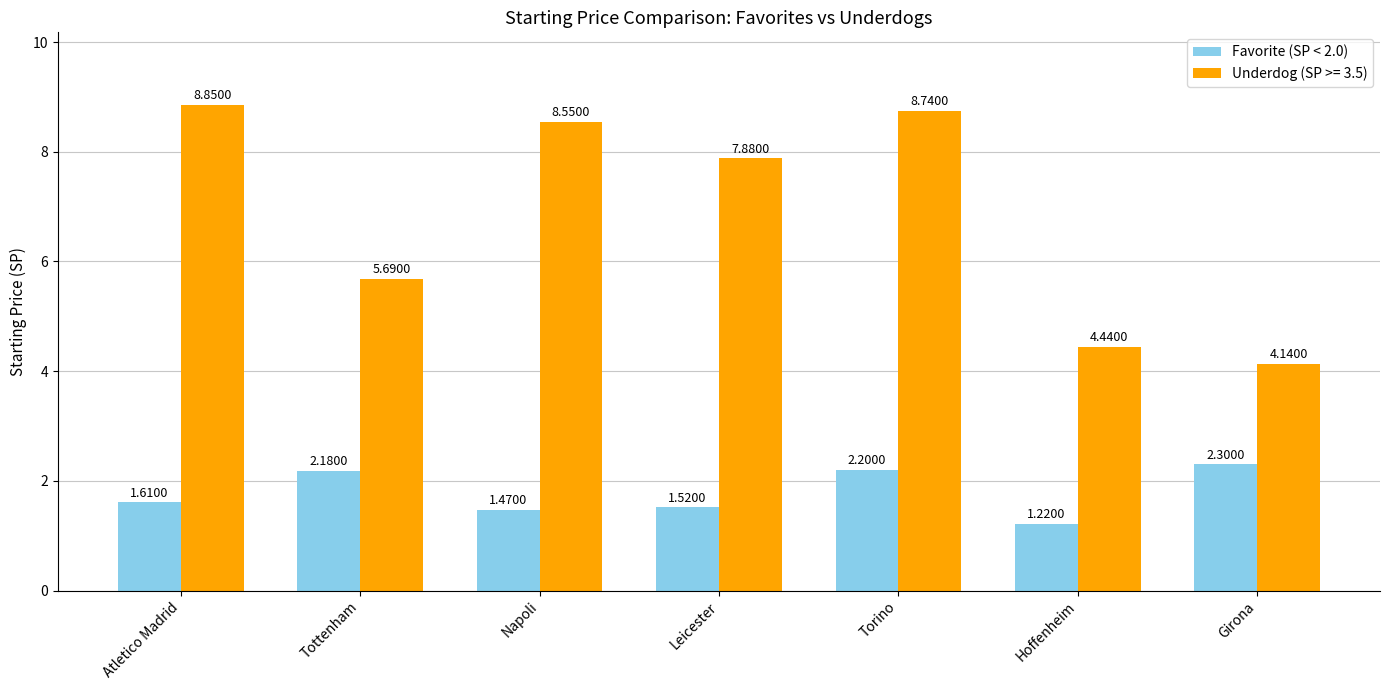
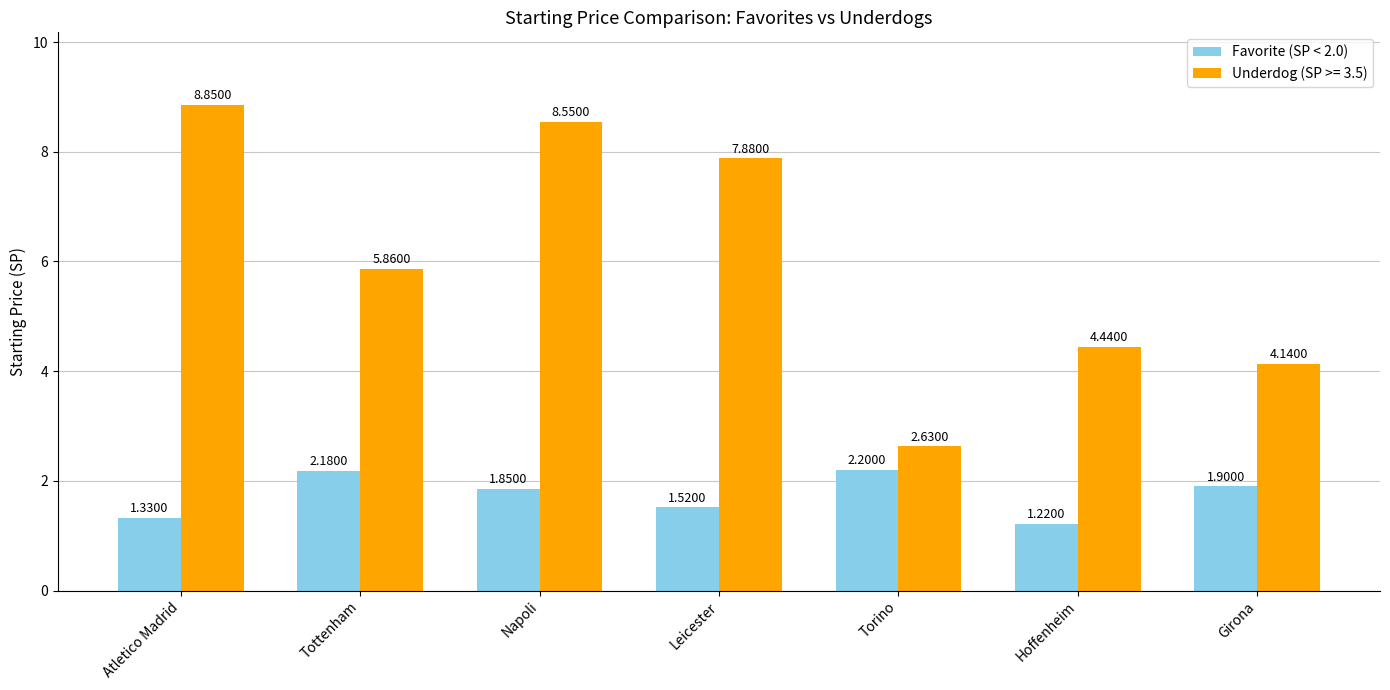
Favorite (SP < 2.0), Atletico Madrid: 1.6100 -> 1.3300
Underdog (SP >= 3.5), Tottenham: 5.6900 -> 5.8600
Favorite (SP < 2.0), Napoli: 1.4700 -> 1.8500
Underdog (SP >= 3.5), Torino: 8.7400 -> 2.6300
Favorite (SP < 2.0), Girona: 2.3000 -> 1.9000
